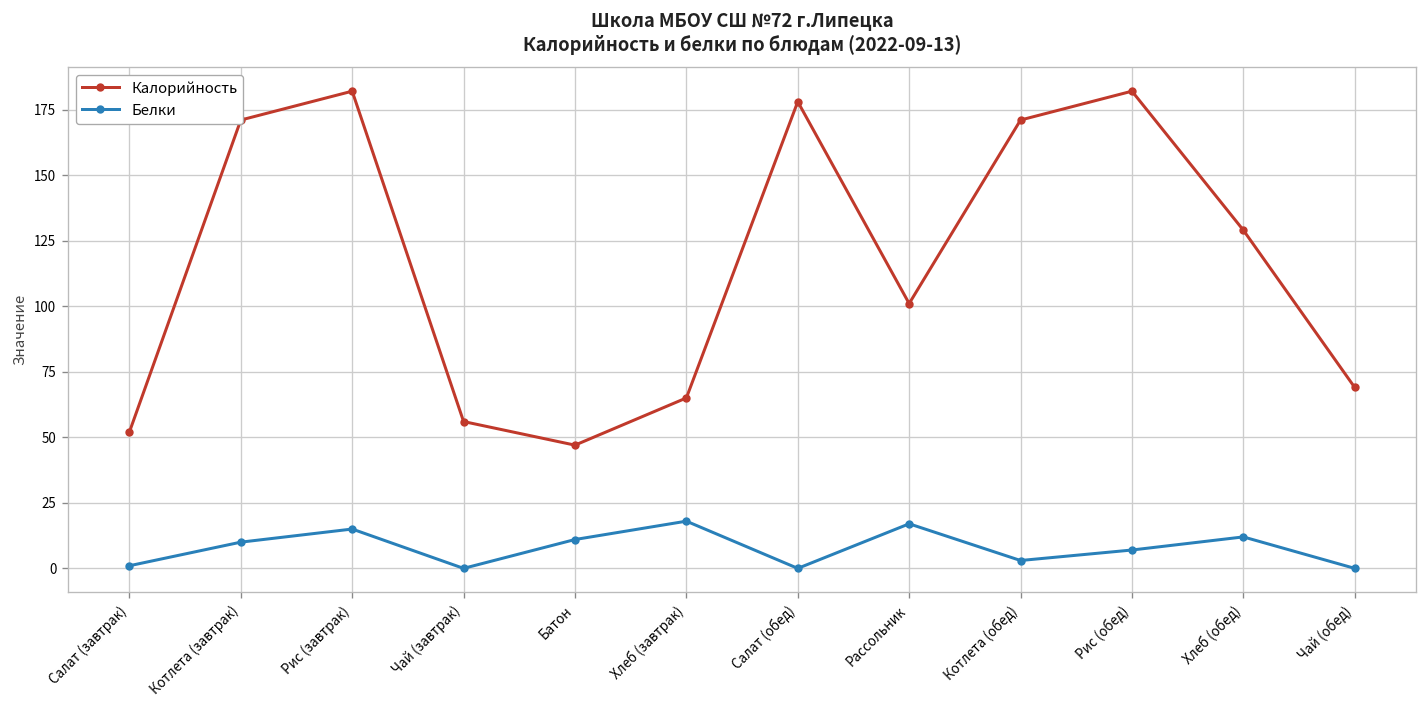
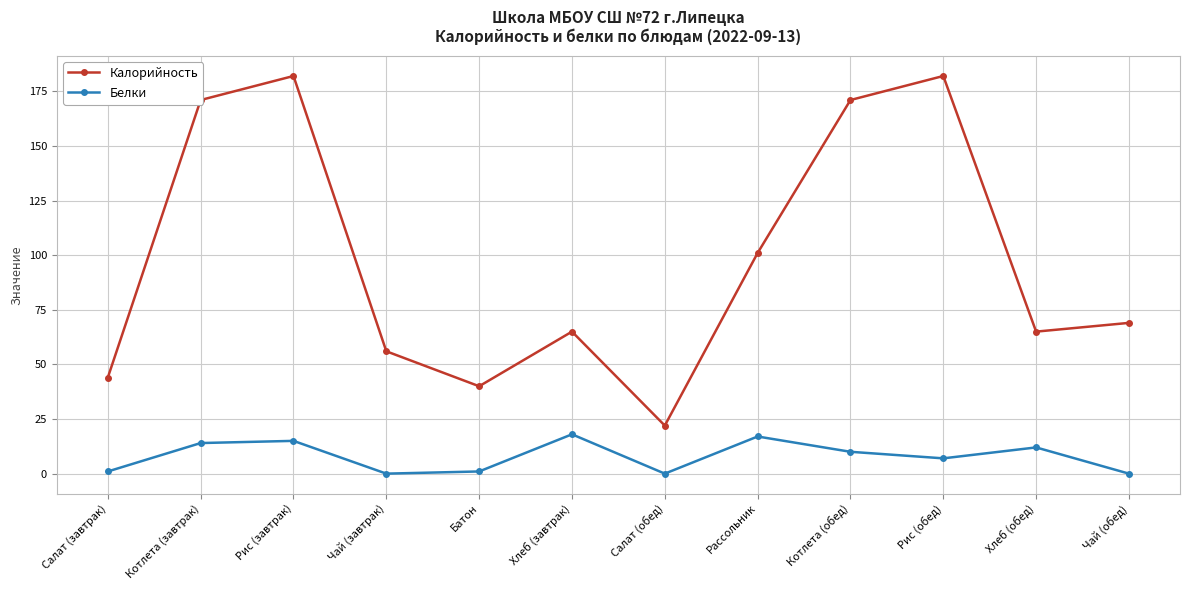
Калорийность, Салат (завтрак): 52 -> 44
Белки, Котлета (завтрак): 10 -> 14
Калорийность, Батон: 47 -> 40
Белки, Батон: 11 -> 1
Калорийность, Салат (обед): 178 -> 22
Белки, Котлета (обед): 3 -> 10
Калорийность, Хлеб (обед): 129 -> 65
